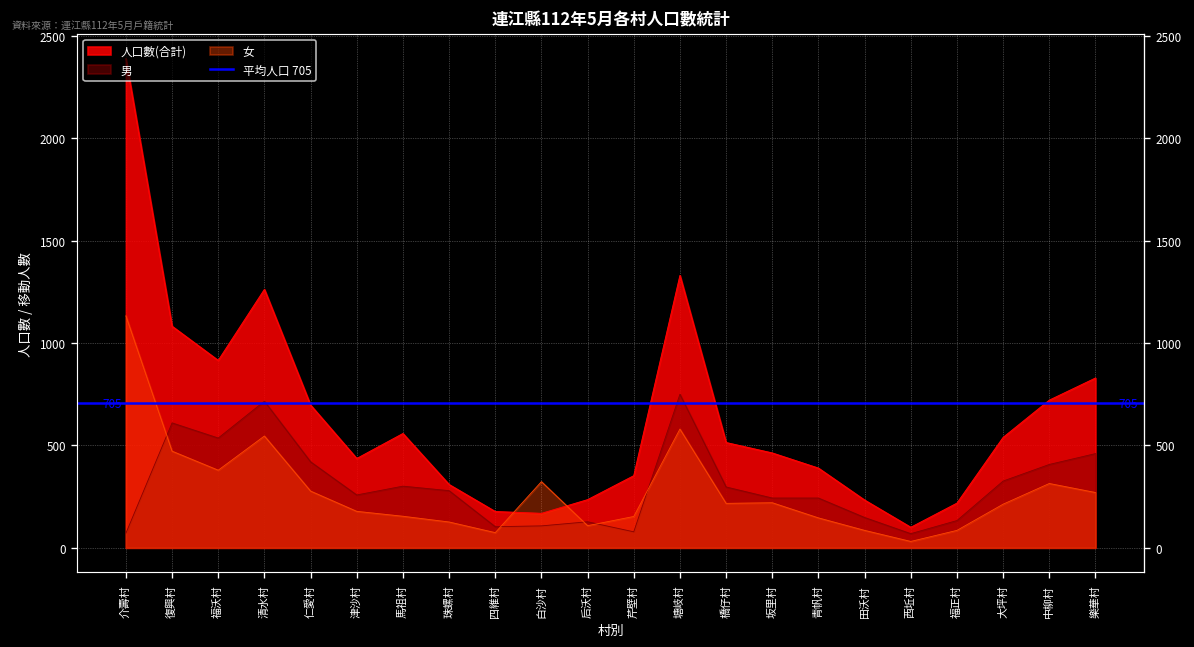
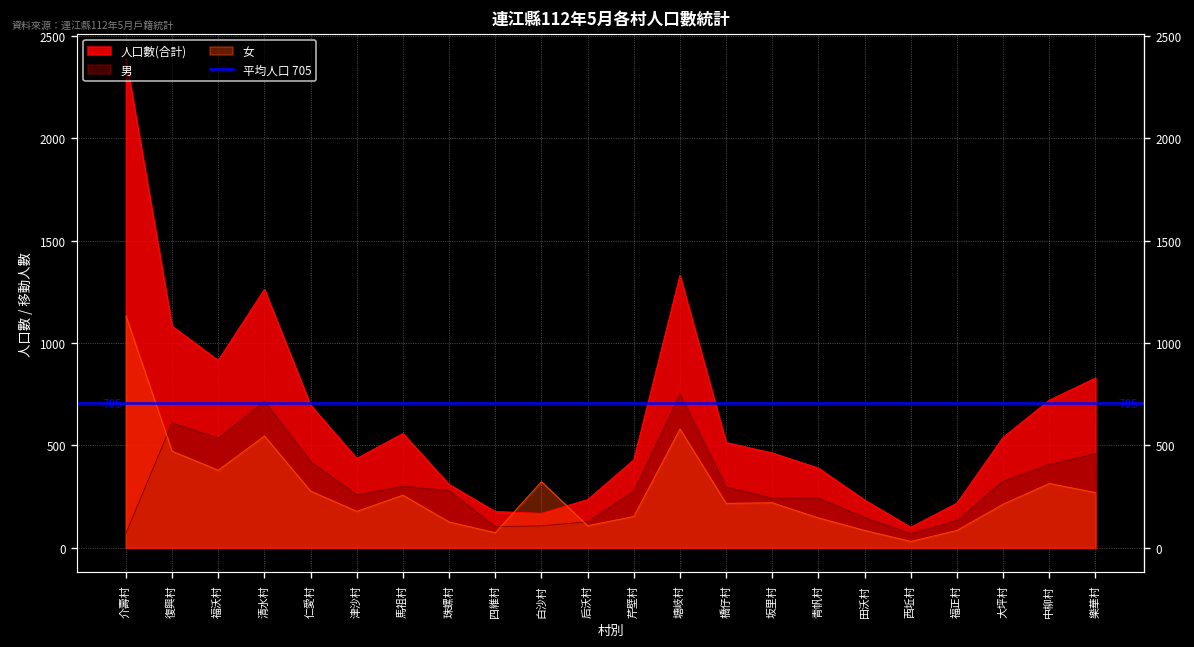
女, 馬祖村: 150 -> 260
人口數(合計), 芹壁村: 350 -> 430
男, 芹壁村: 80 -> 280
